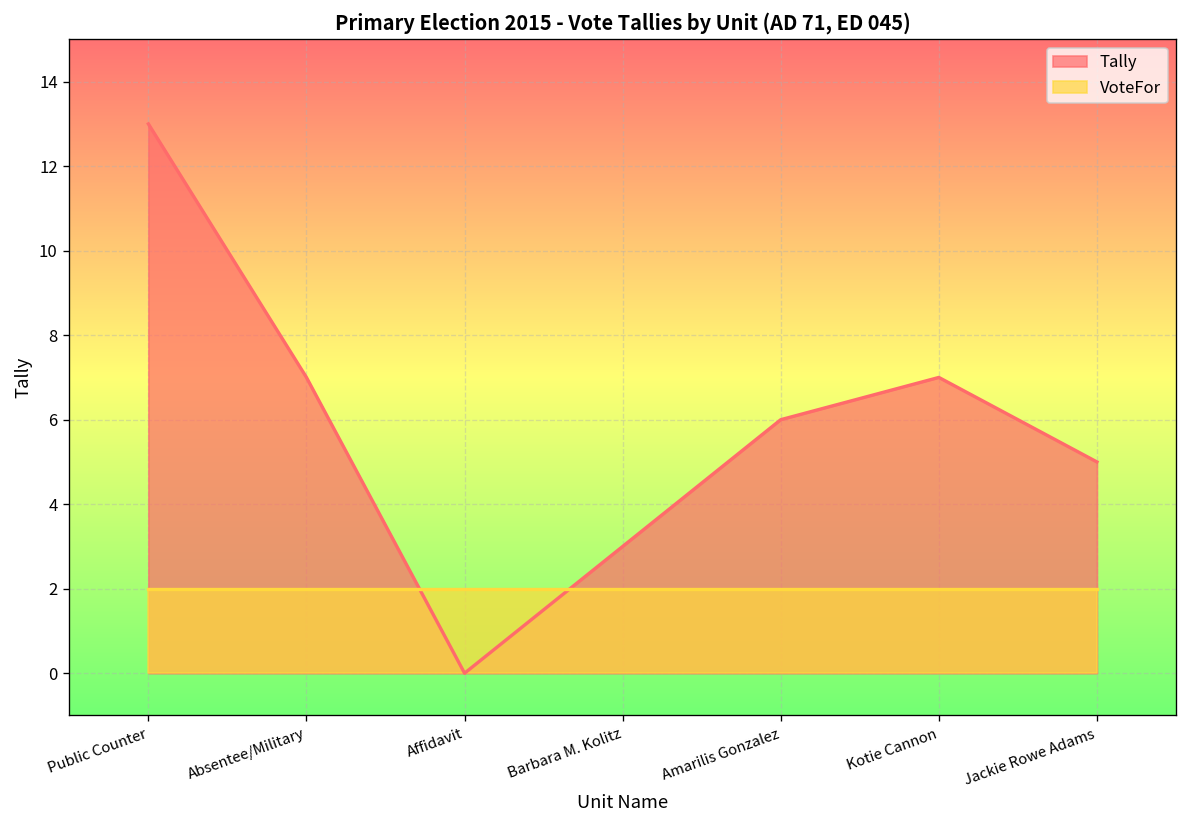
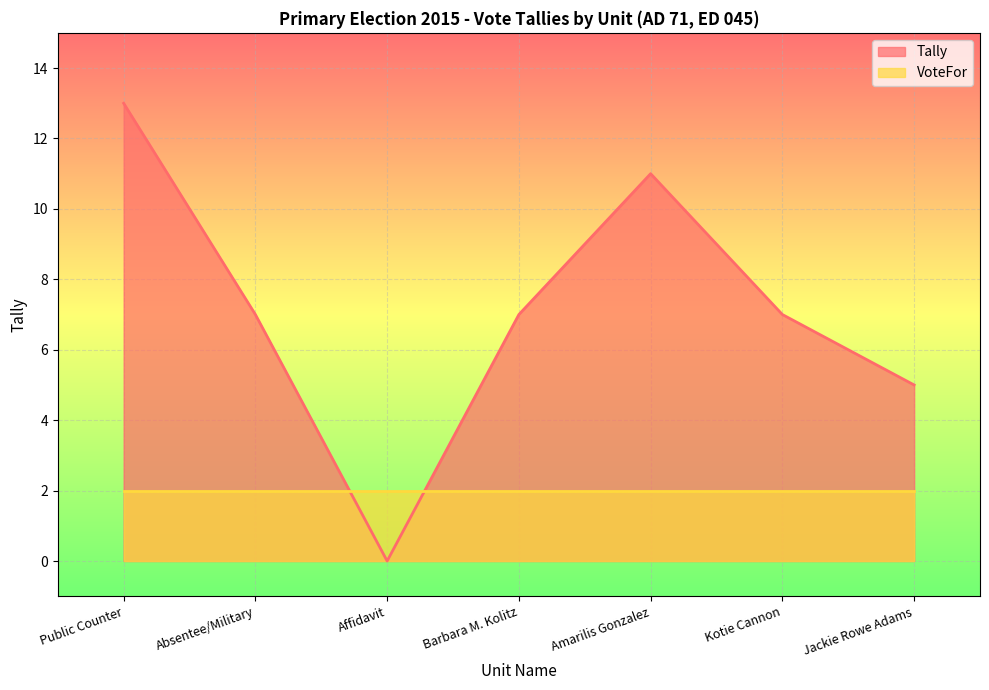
Tally, Barbara M. Kolitz: 3 -> 7
Tally, Amarilis Gonzalez: 6 -> 11
